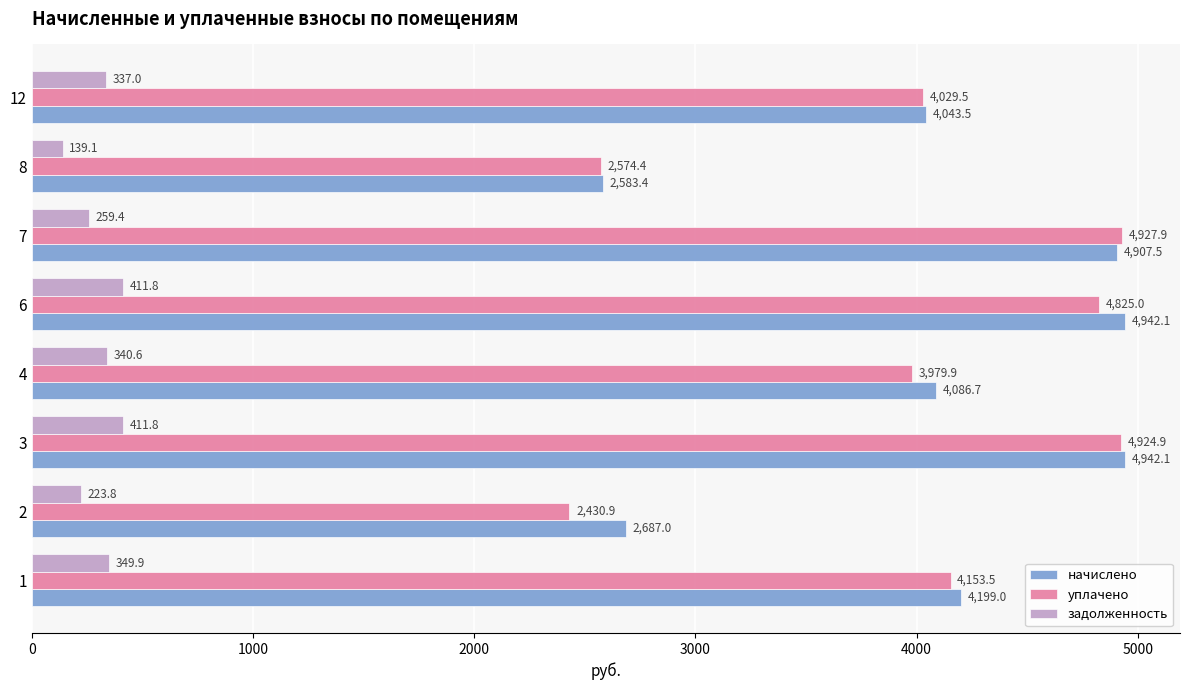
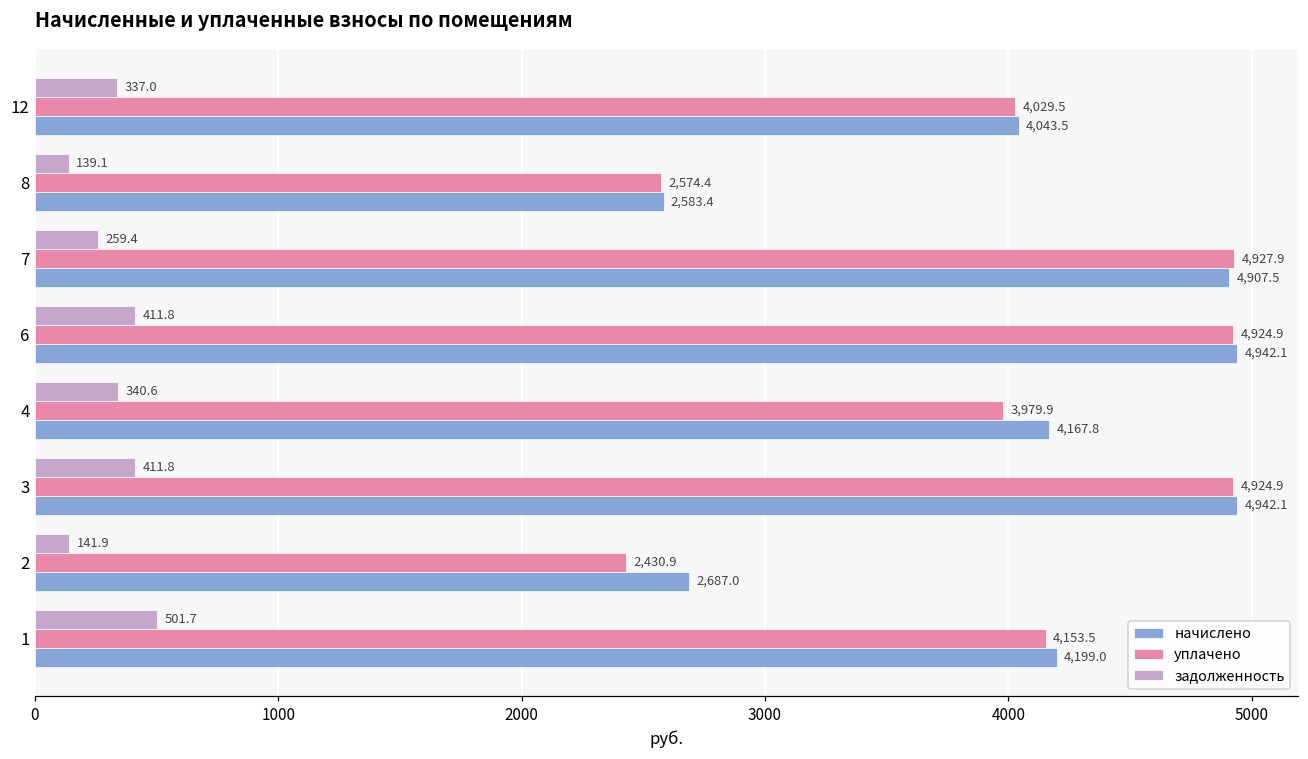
уплачено, 6: 4,825.0 -> 4,924.9
начислено, 4: 4,086.7 -> 4,167.8
задолженность, 2: 223.8 -> 141.9
задолженность, 1: 349.9 -> 501.7
